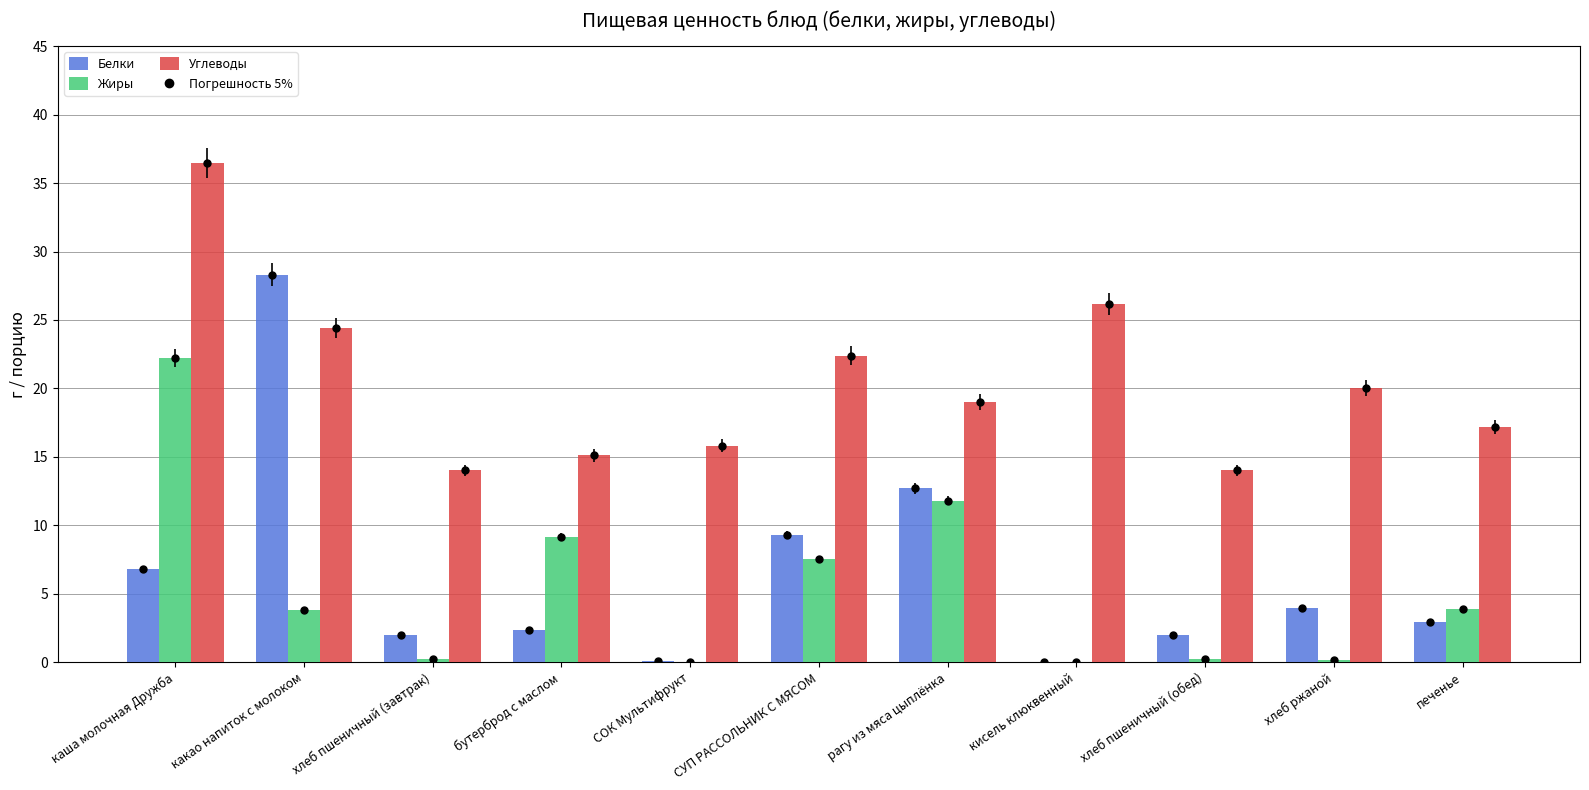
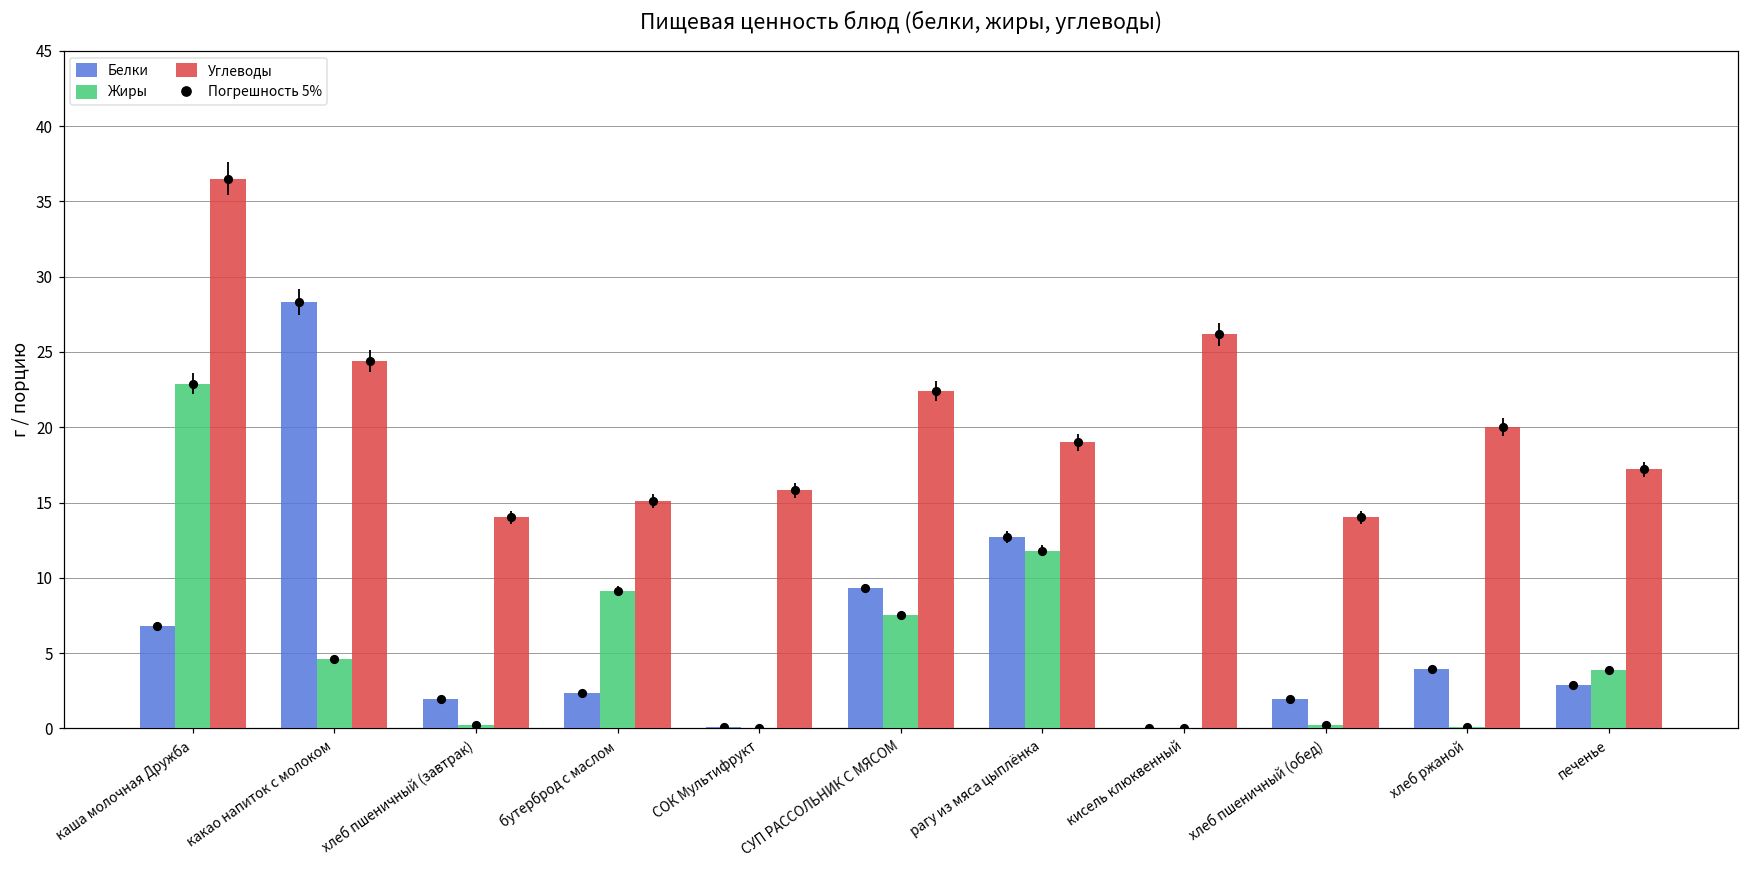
Жиры, каша молочная Дружба: 22.2 -> 22.9
Жиры, какао напиток с молоком: 3.8 -> 4.6
